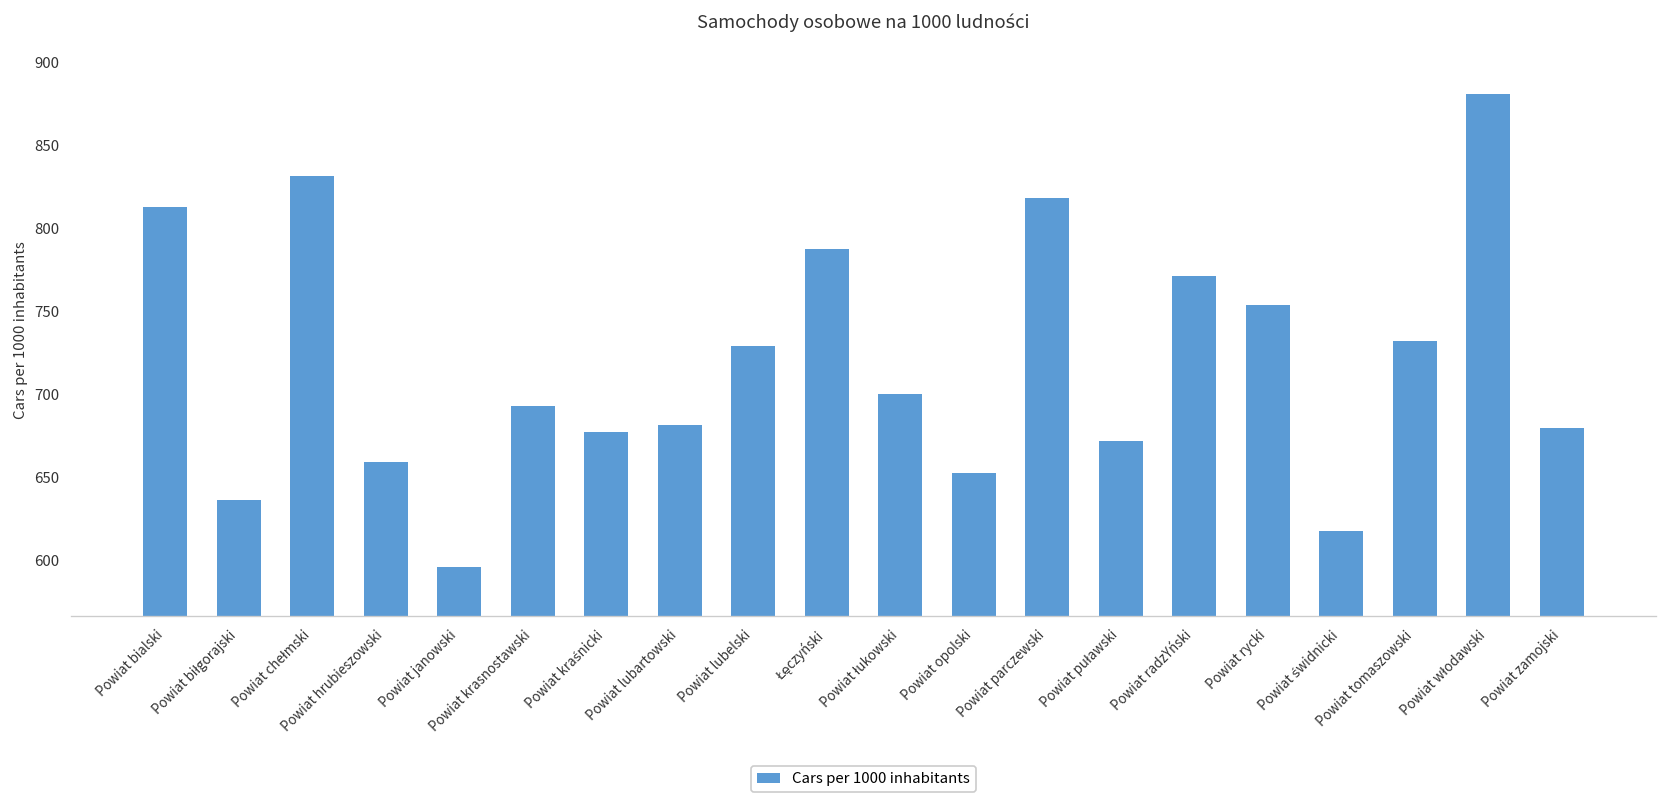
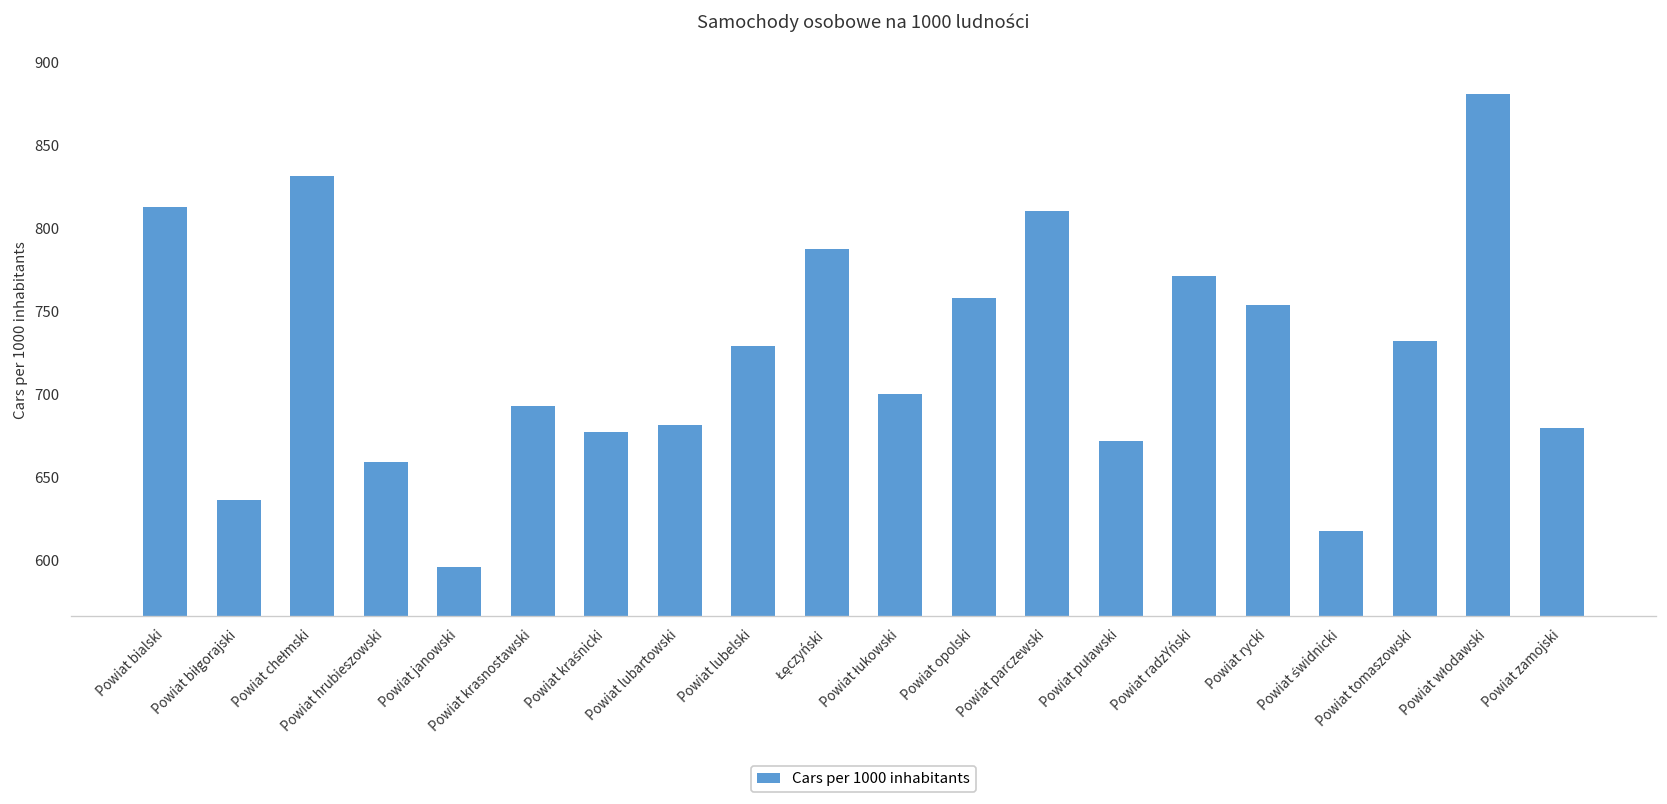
Powiat opolski: 653 -> 758
Powiat parczewski: 819 -> 811
